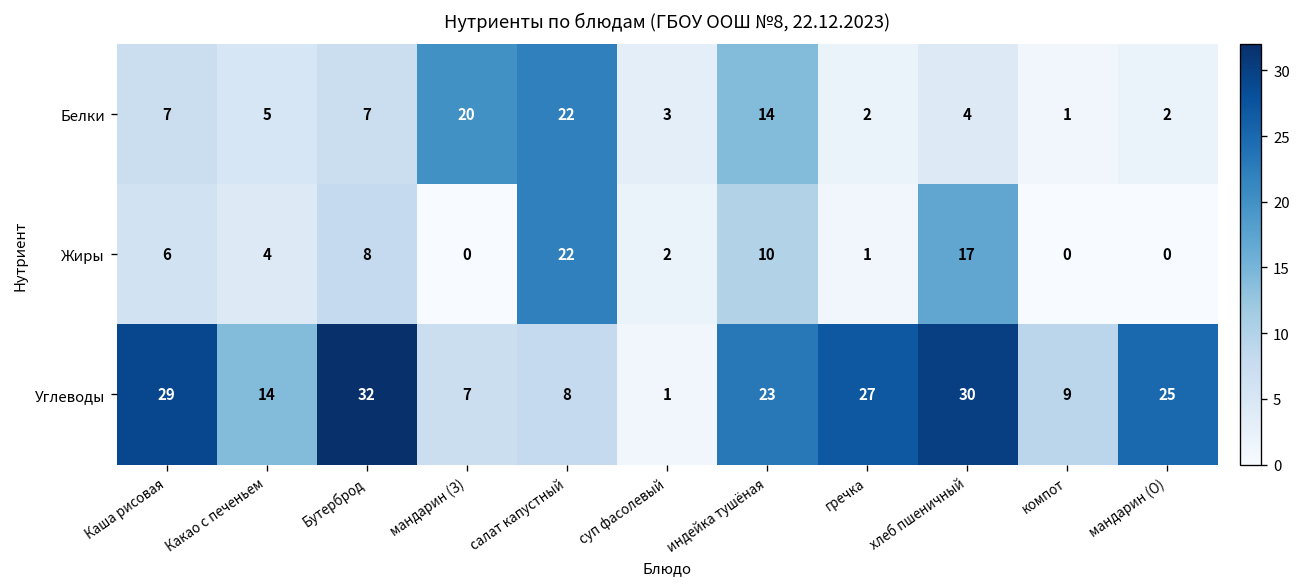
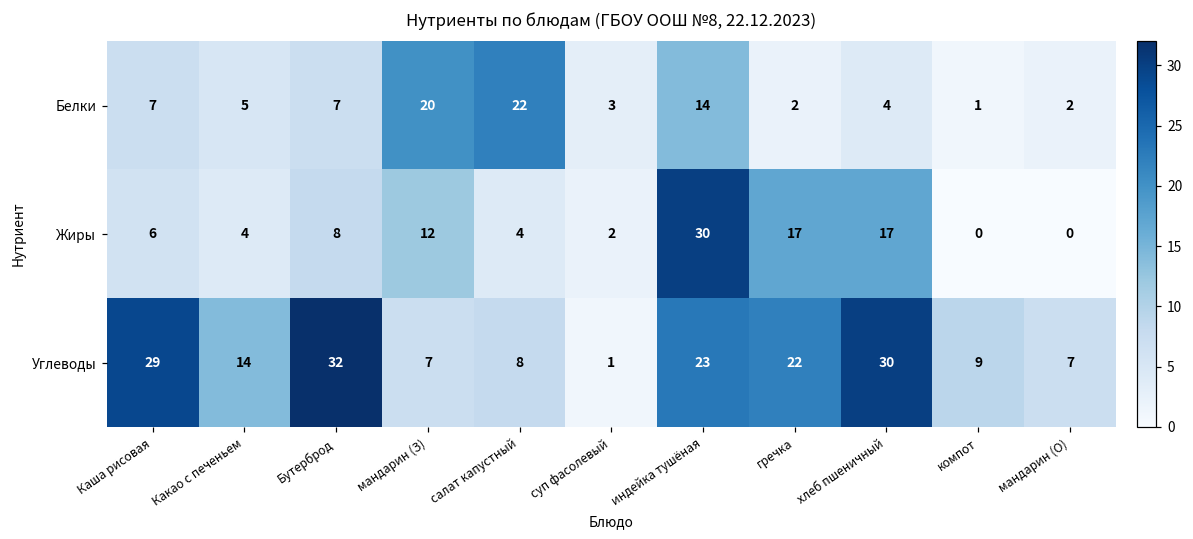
Жиры, мандарин (З): 0 -> 12
Жиры, салат капустный: 22 -> 4
Жиры, индейка тушёная: 10 -> 30
Жиры, гречка: 1 -> 17
Углеводы, гречка: 27 -> 22
Углеводы, мандарин (О): 25 -> 7
